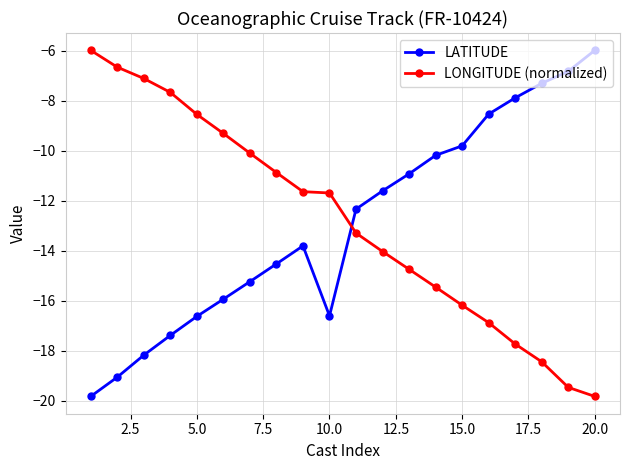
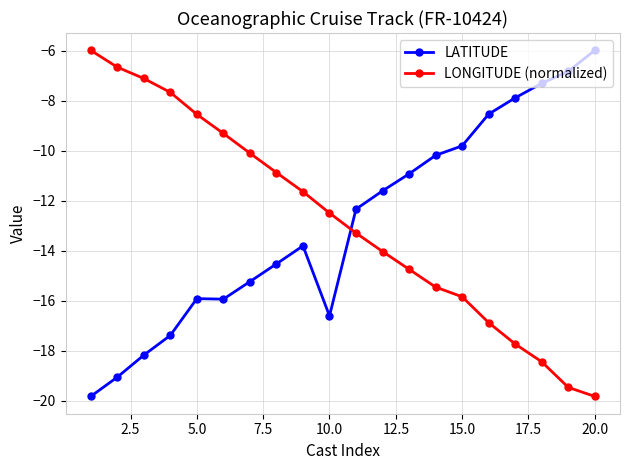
LATITUDE, 5.0: -16.6 -> -15.9
LONGITUDE (normalized), 10.0: -11.7 -> -12.5
LONGITUDE (normalized), 15.0: -16.2 -> -15.8
